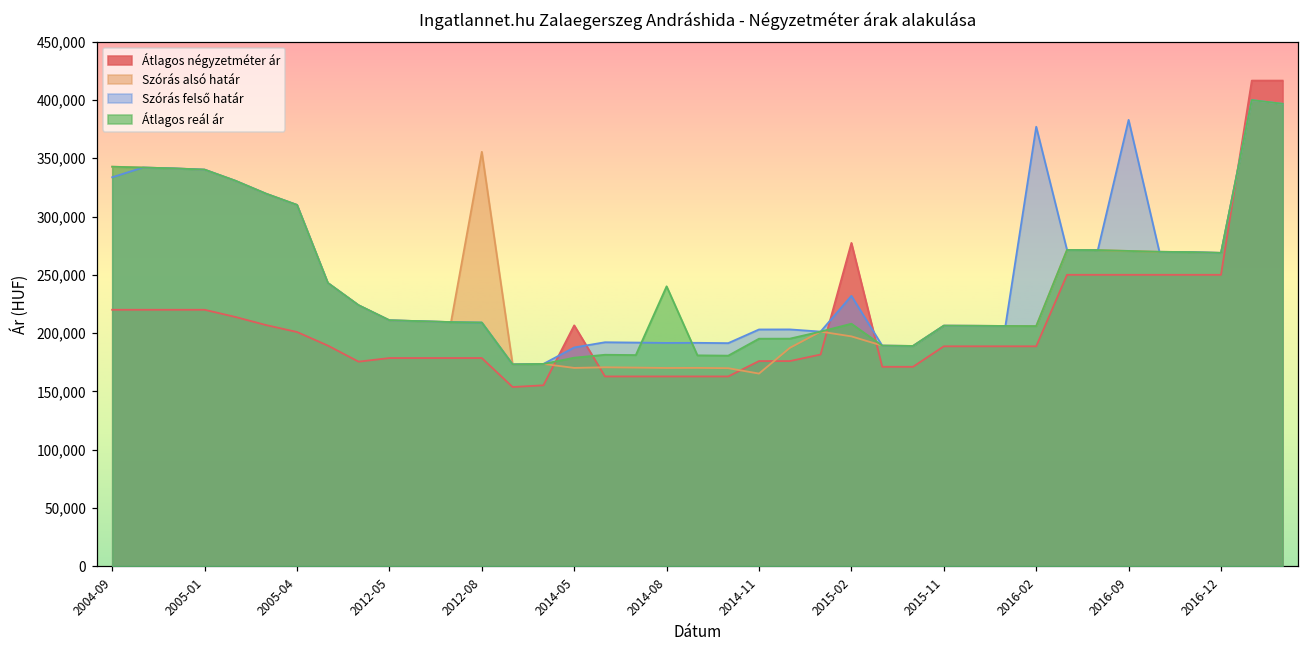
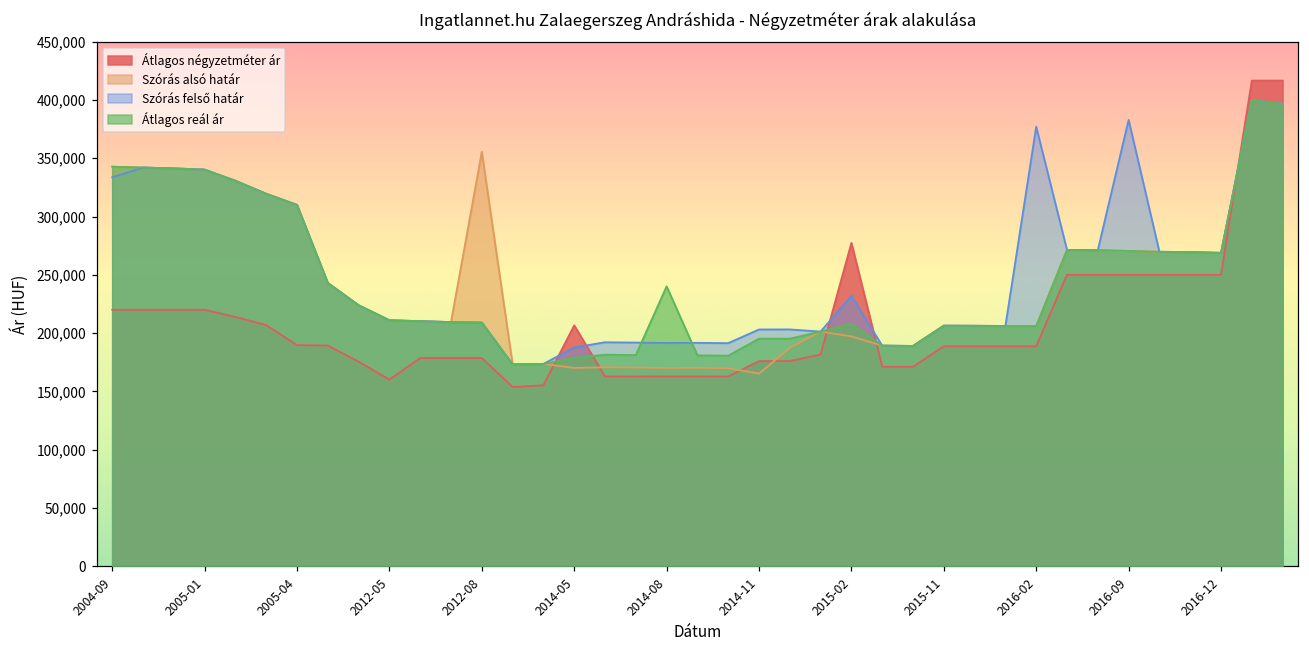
Átlagos négyzetméter ár, 2005-04: 201,000 -> 190,000
Átlagos négyzetméter ár, 2012-05: 179,000 -> 160,000
